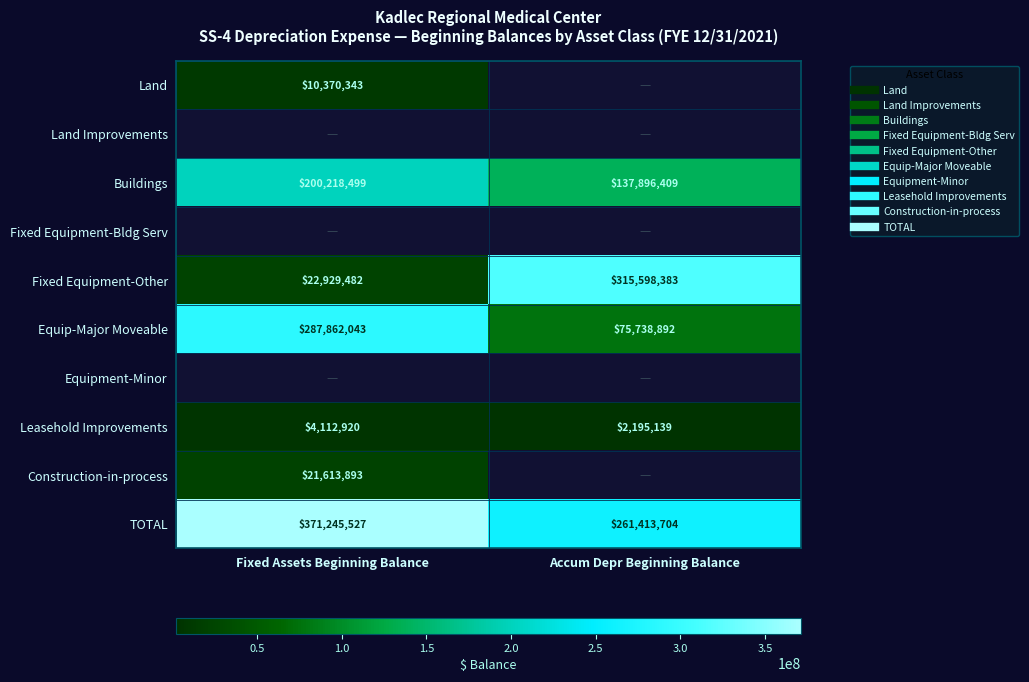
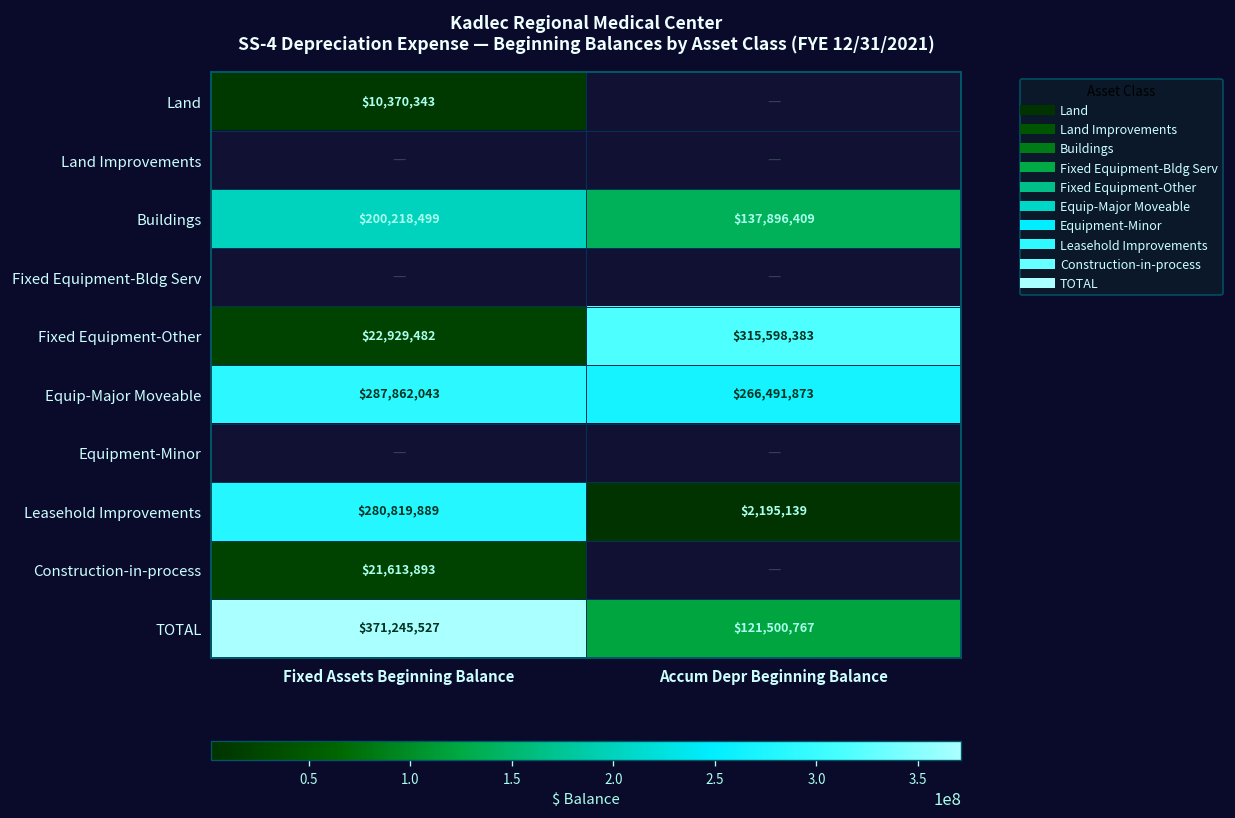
Equip-Major Moveable, Accum Depr Beginning Balance: $75,738,892 -> $266,491,873
Leasehold Improvements, Fixed Assets Beginning Balance: $4,112,920 -> $280,819,889
TOTAL, Accum Depr Beginning Balance: $261,413,704 -> $121,500,767
